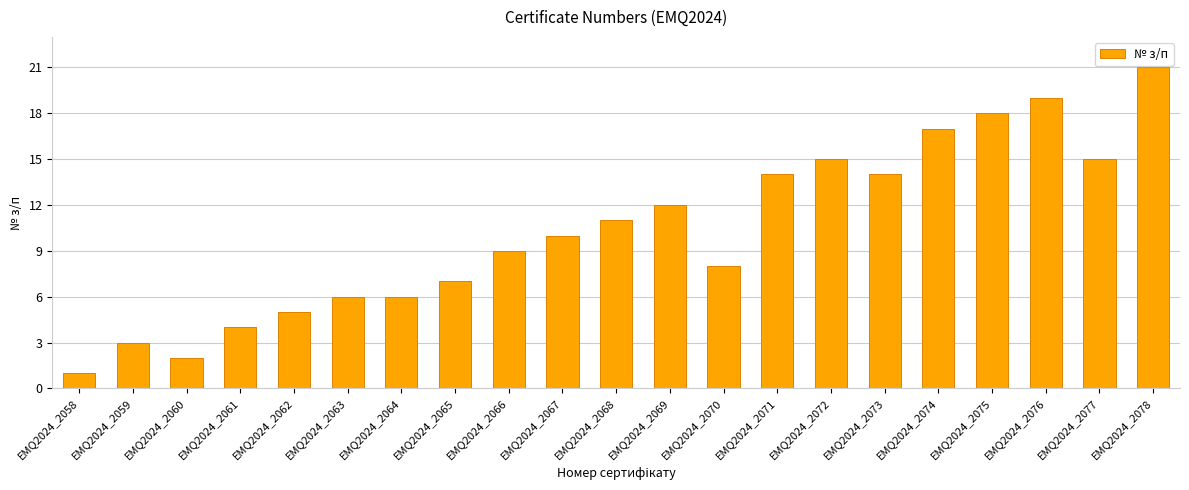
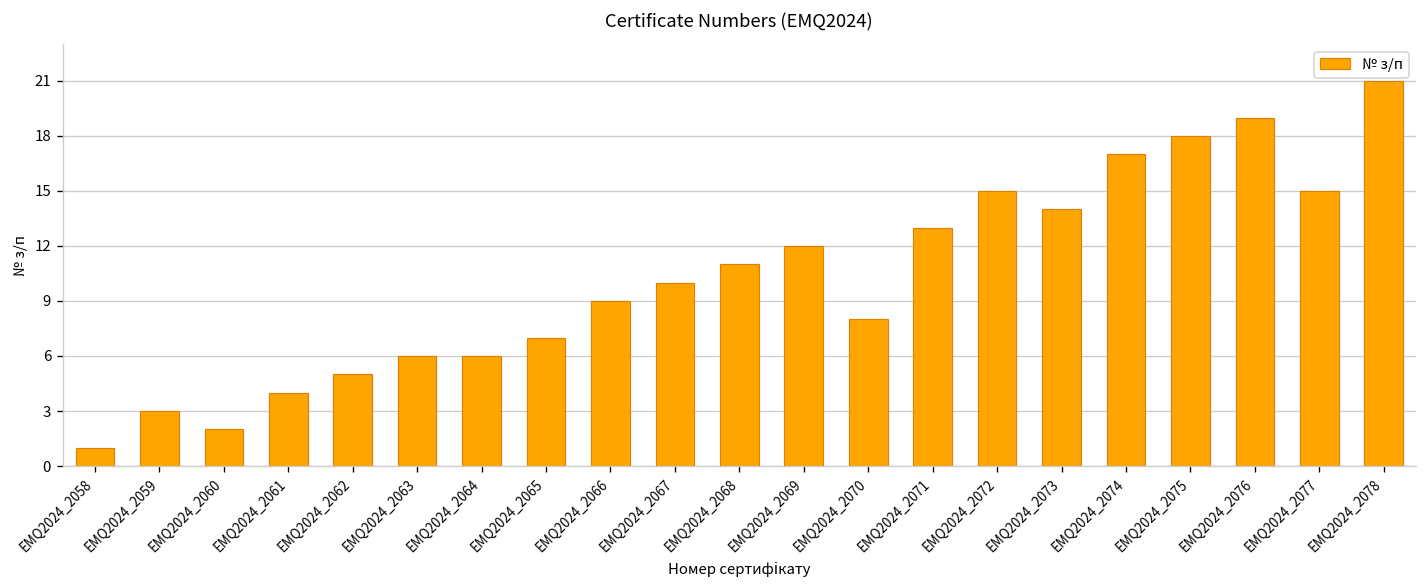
EMQ2024_2071: 14 -> 13
